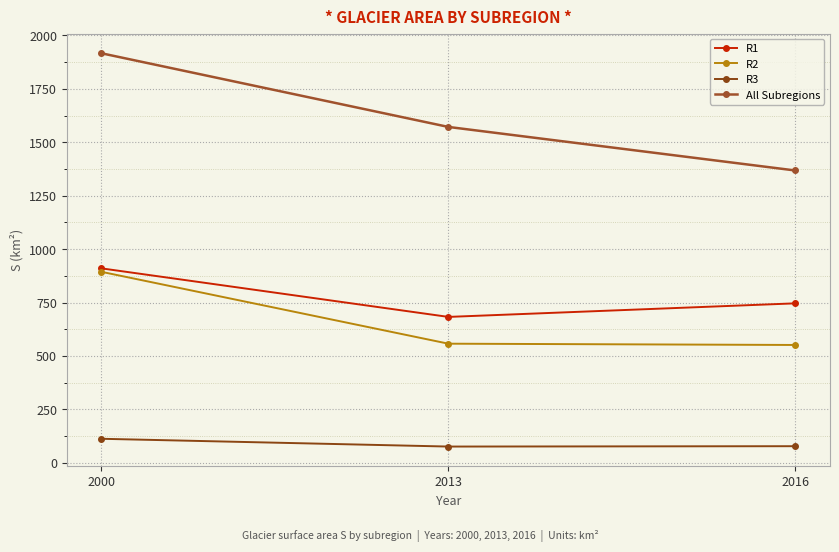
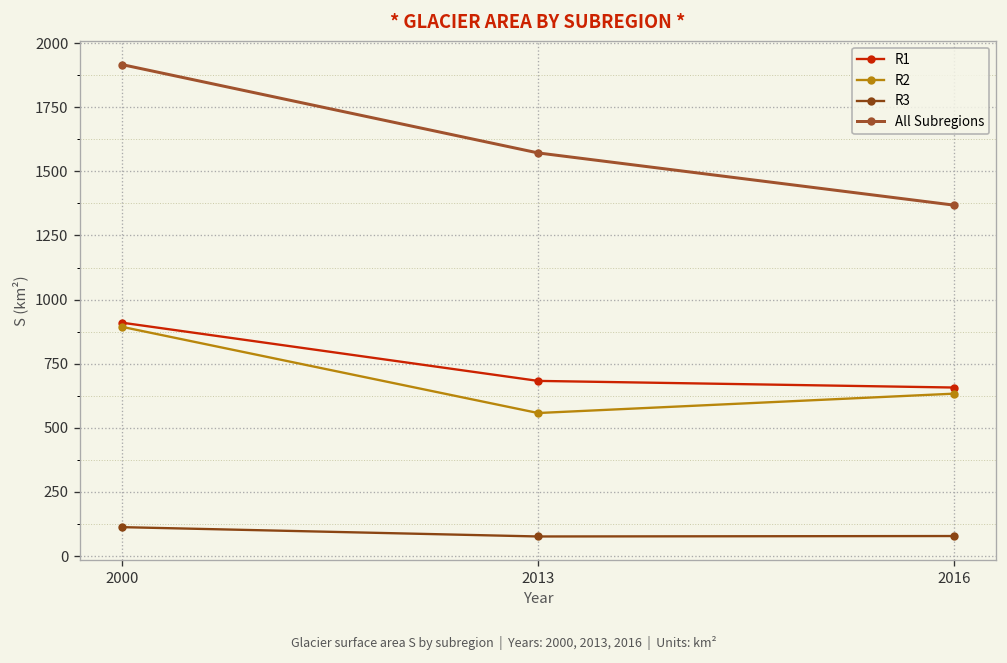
R1, 2016: 750 -> 660
R2, 2016: 550 -> 630
